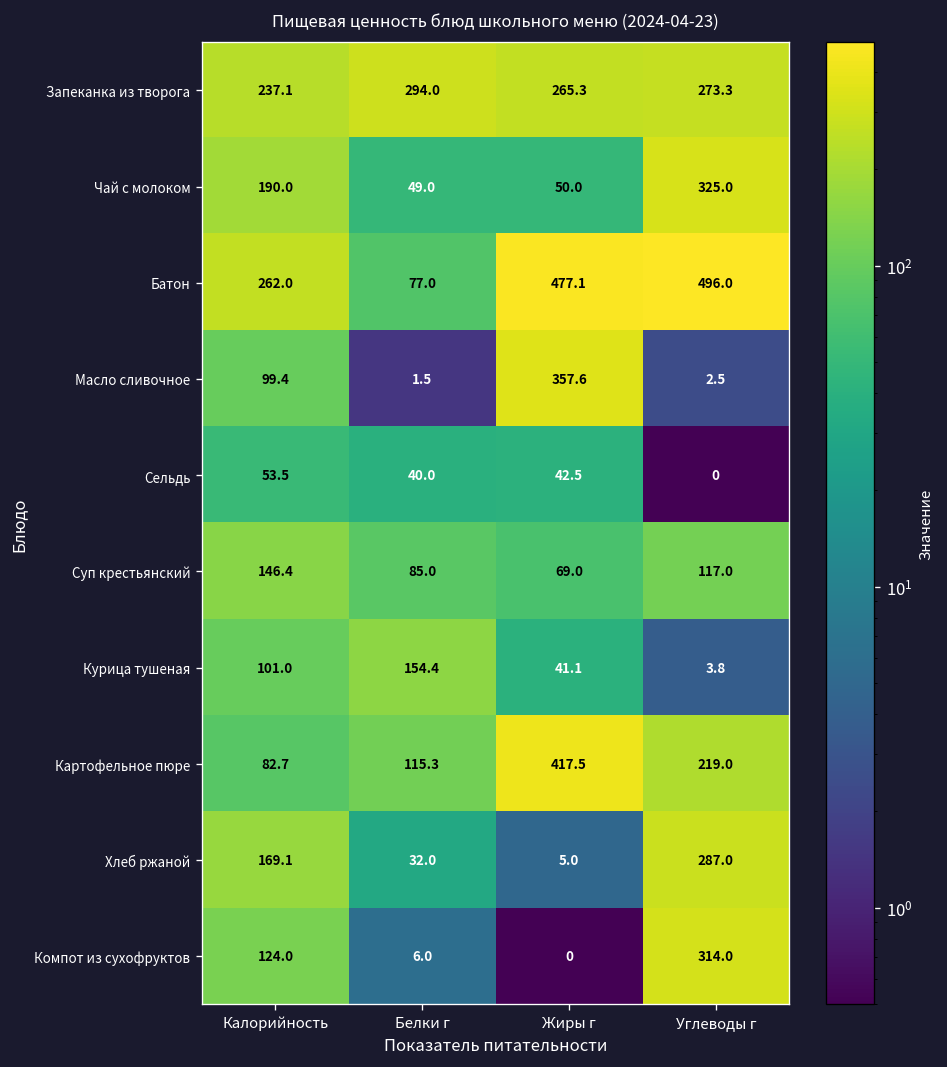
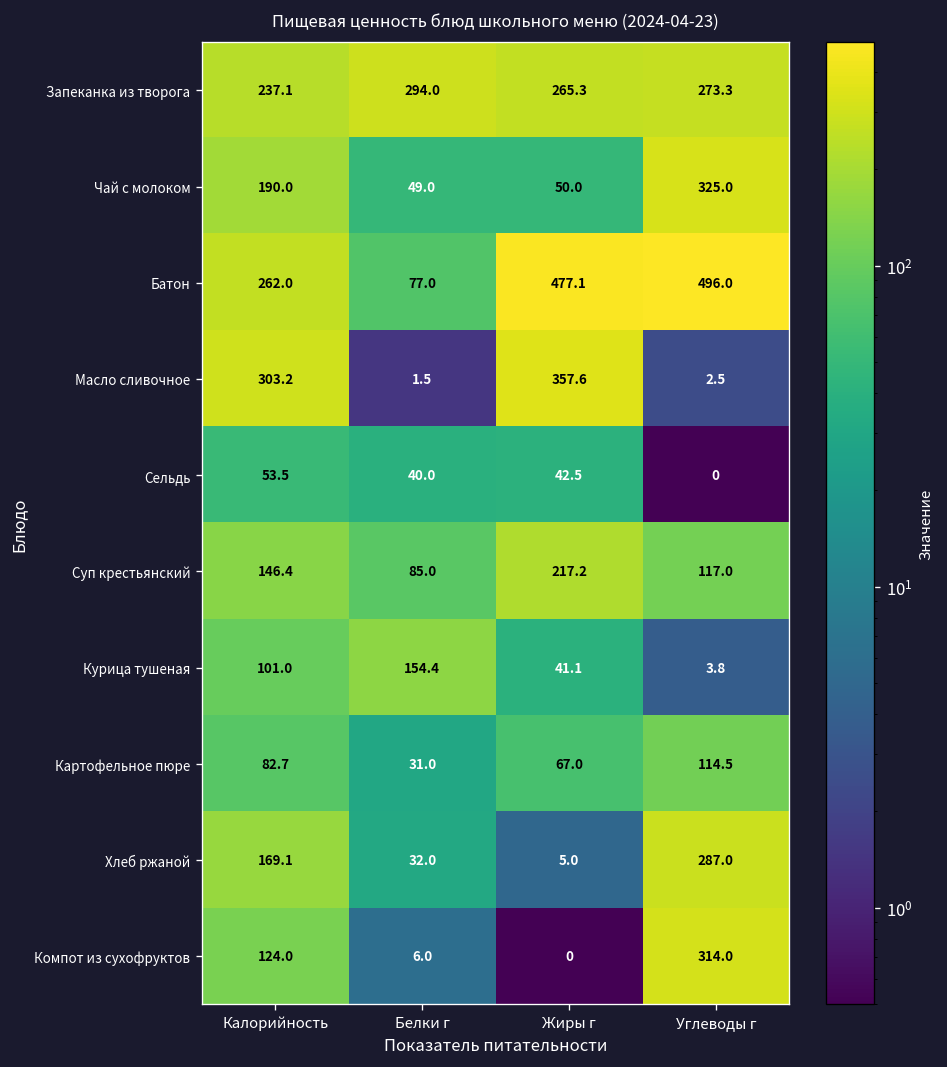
Масло сливочное, Калорийность: 99.4 -> 303.2
Суп крестьянский, Жиры г: 69.0 -> 217.2
Картофельное пюре, Белки г: 115.3 -> 31.0
Картофельное пюре, Жиры г: 417.5 -> 67.0
Картофельное пюре, Углеводы г: 219.0 -> 114.5
